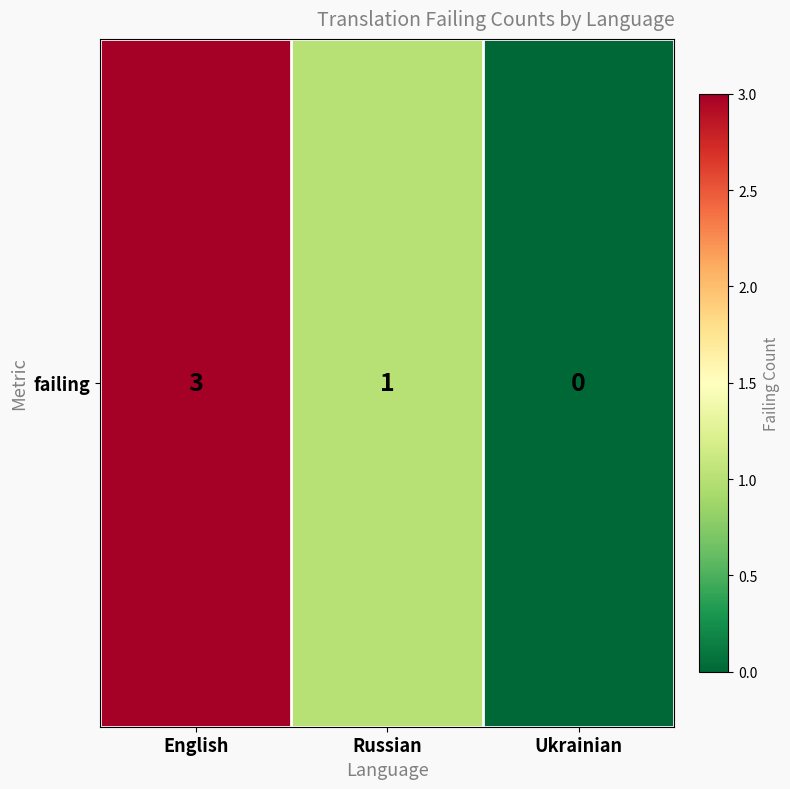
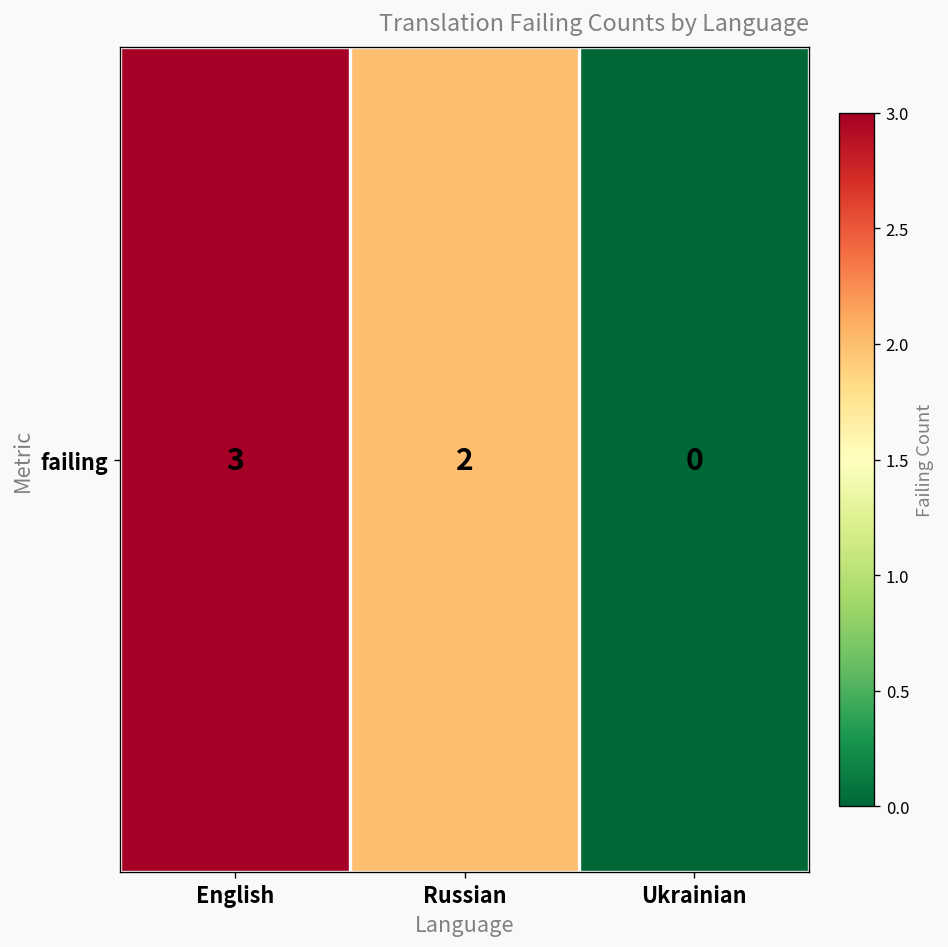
failing, Russian: 1 -> 2
